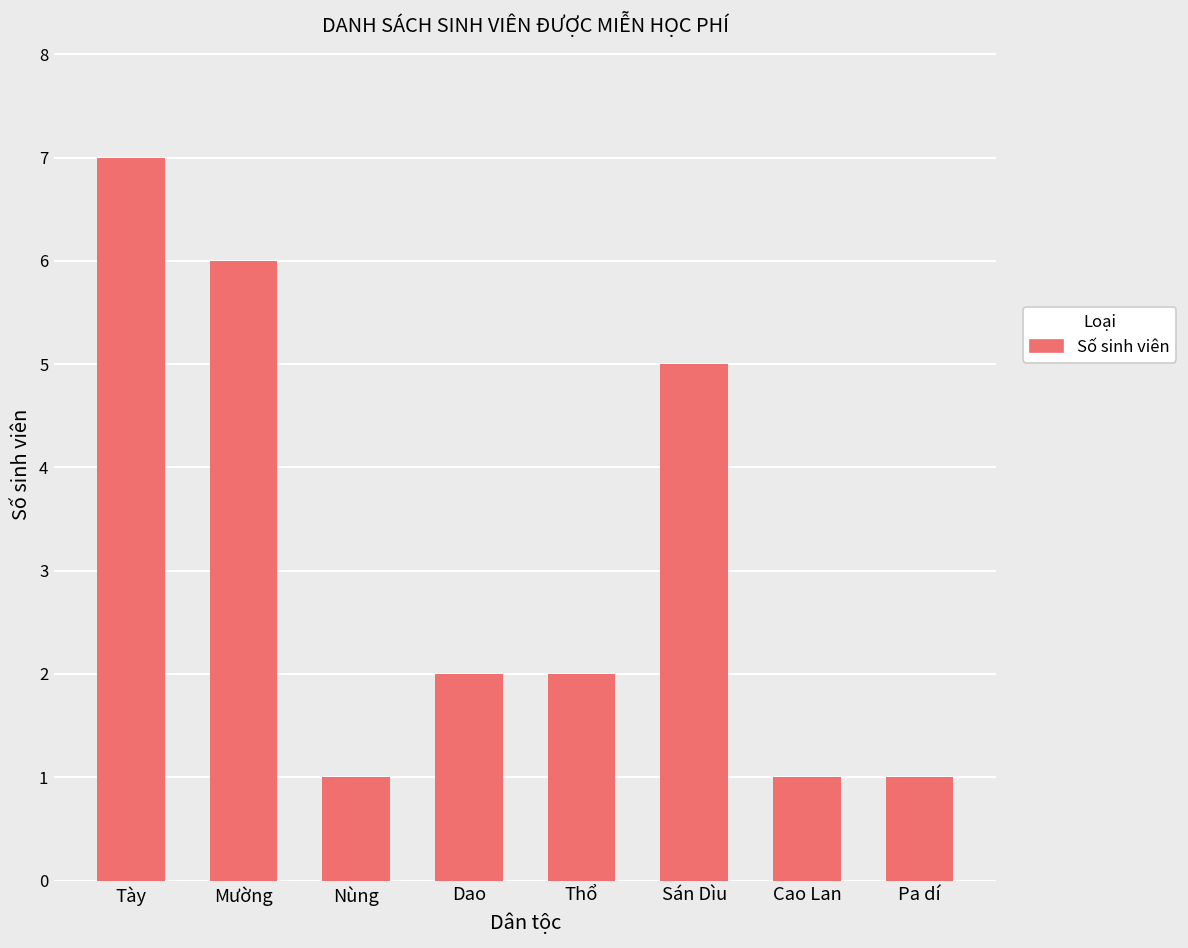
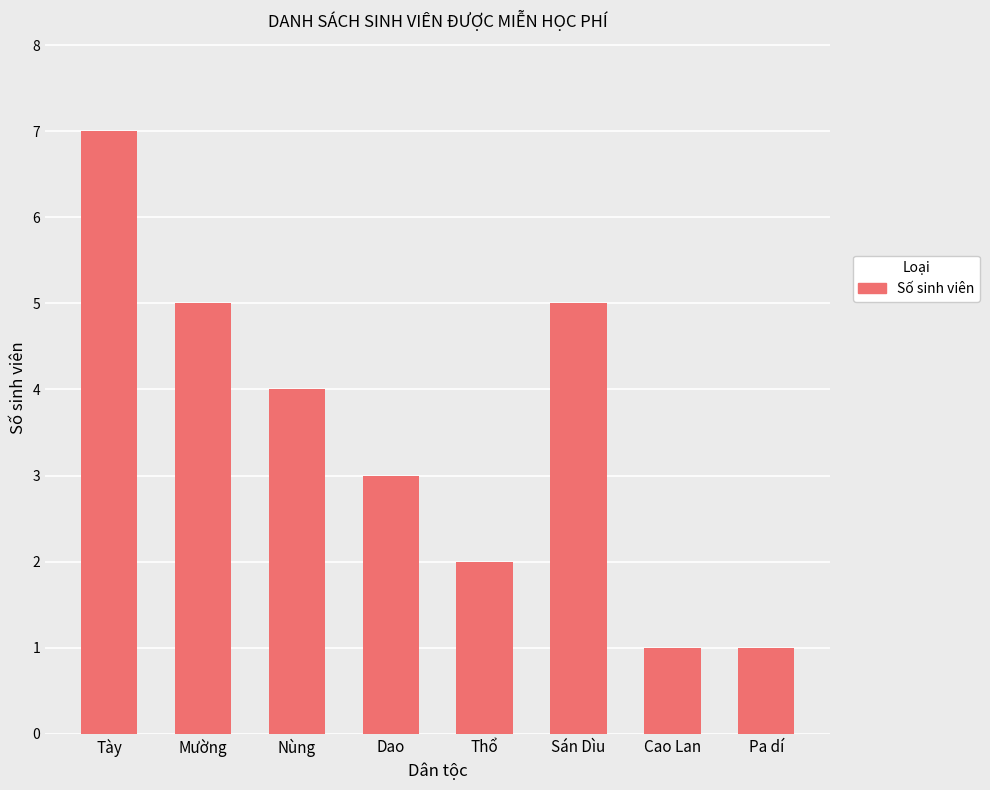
Mường: 6 -> 5
Nùng: 1 -> 4
Dao: 2 -> 3
